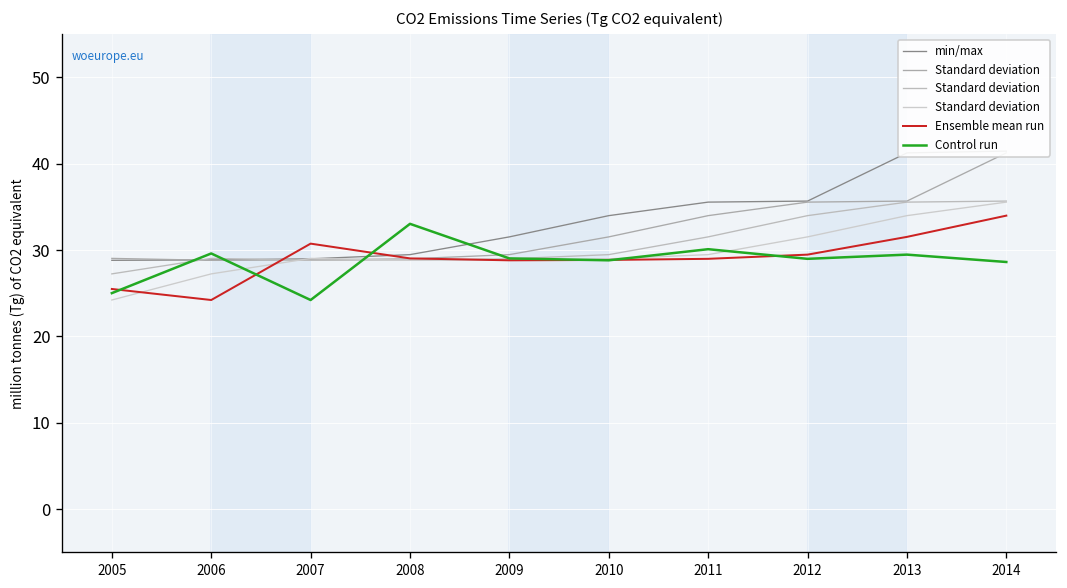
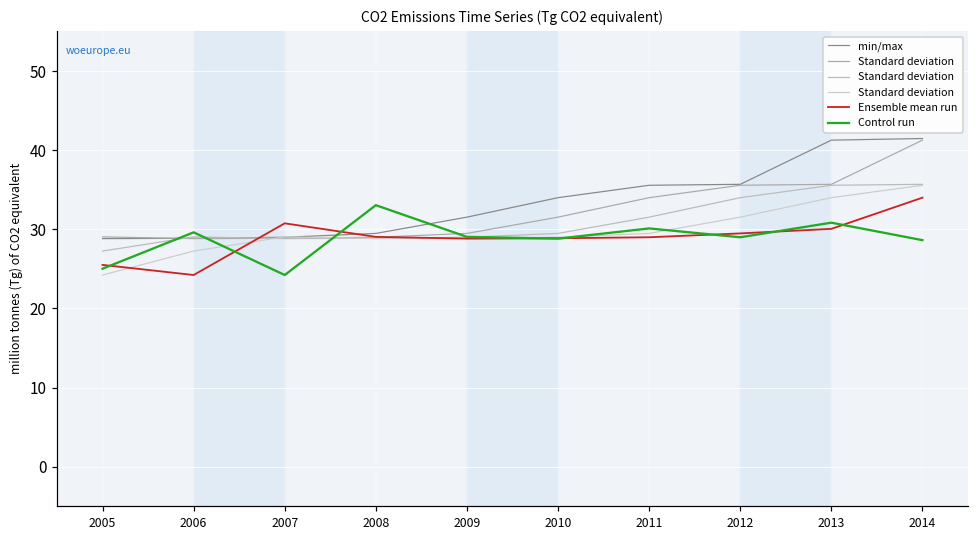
Ensemble mean run, 2013: 32 -> 30
Control run, 2013: 29 -> 31
